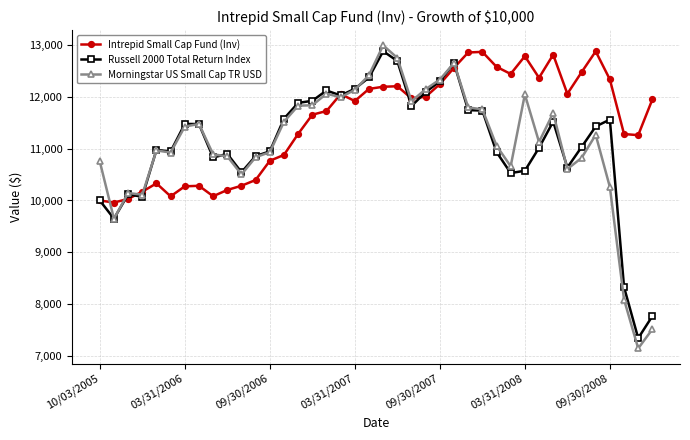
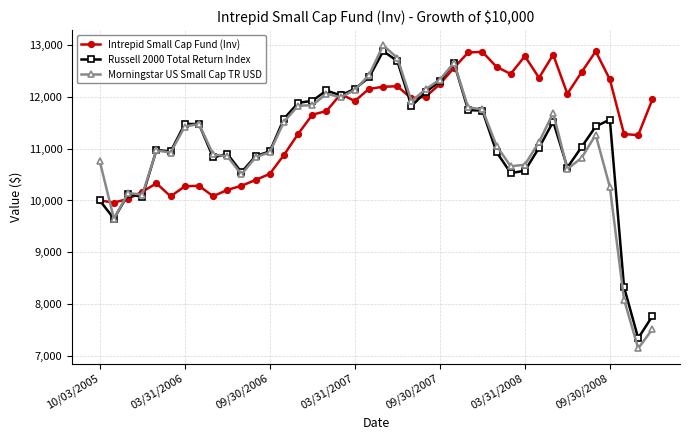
Intrepid Small Cap Fund (Inv), 09/30/2006: 10,800 -> 10,500
Morningstar US Small Cap TR USD, 03/31/2008: 12,000 -> 10,700
